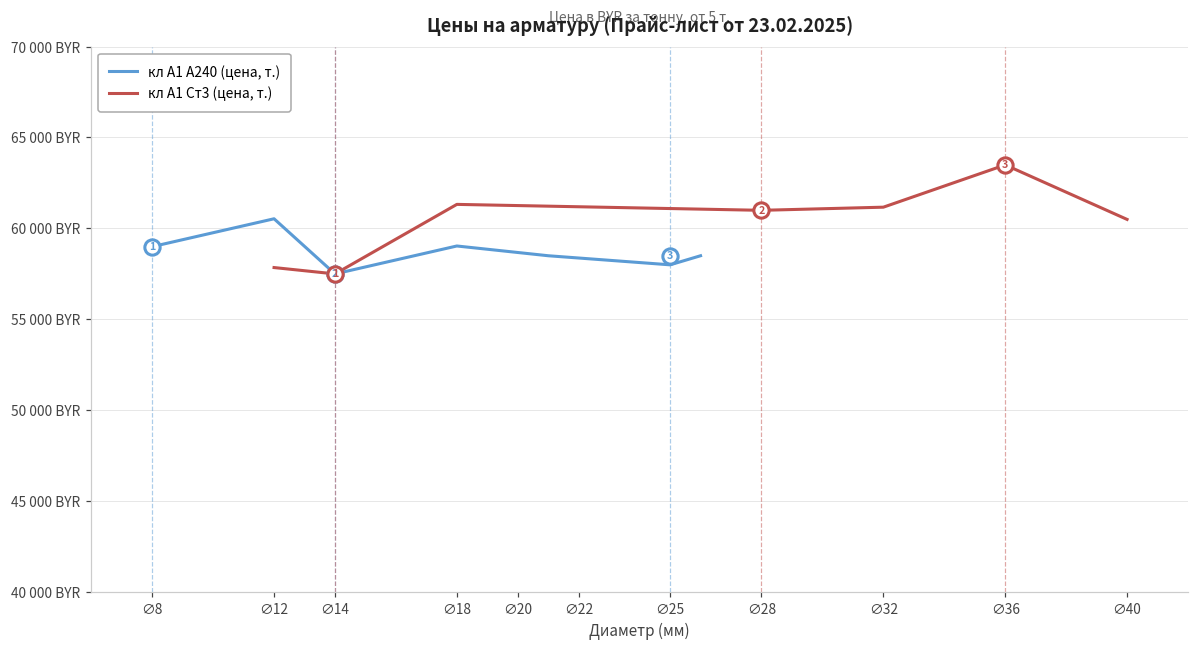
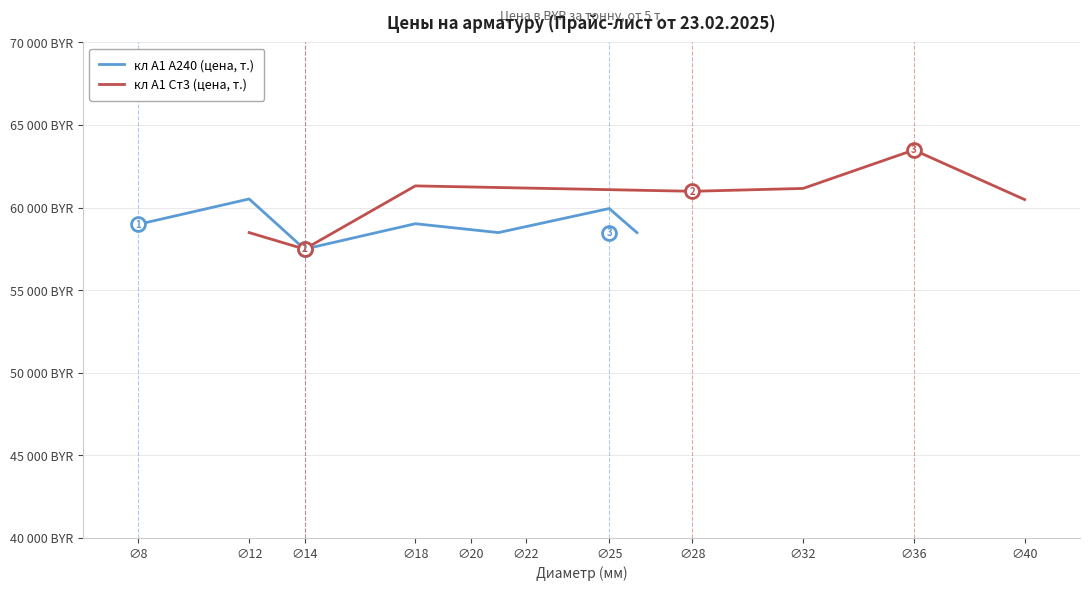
кл А1 Ст3 (цена, т.), ∅12: 57800 BYR -> 58500 BYR
кл А1 А240 (цена, т.), ∅25: 58000 BYR -> 59900 BYR
